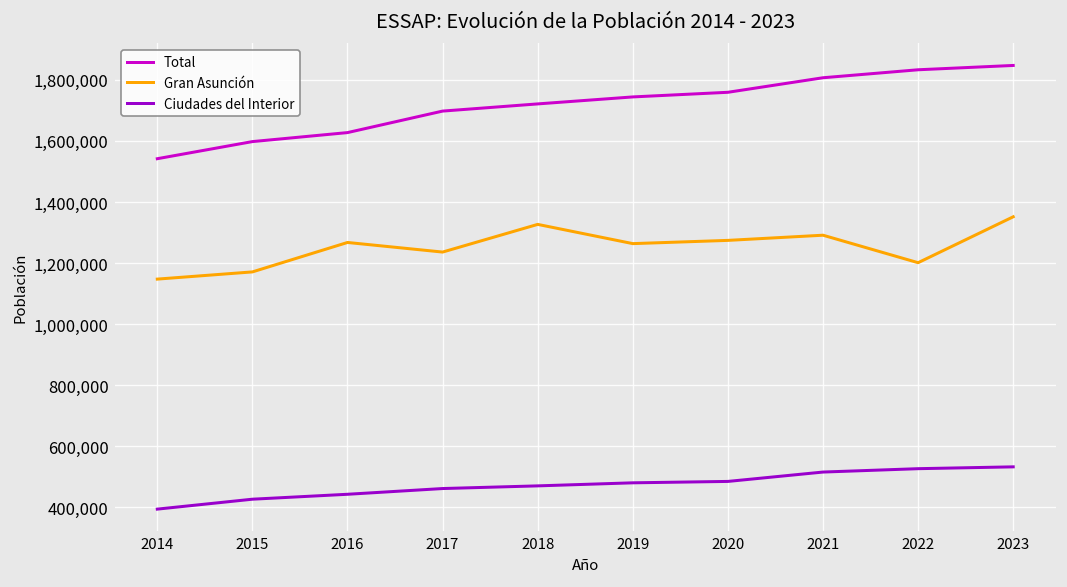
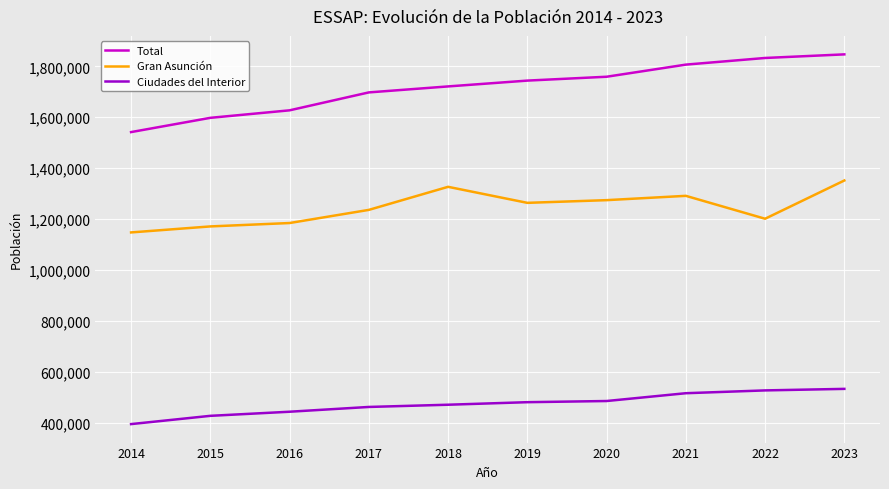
Gran Asunción, 2016: 1,270,000 -> 1,180,000
